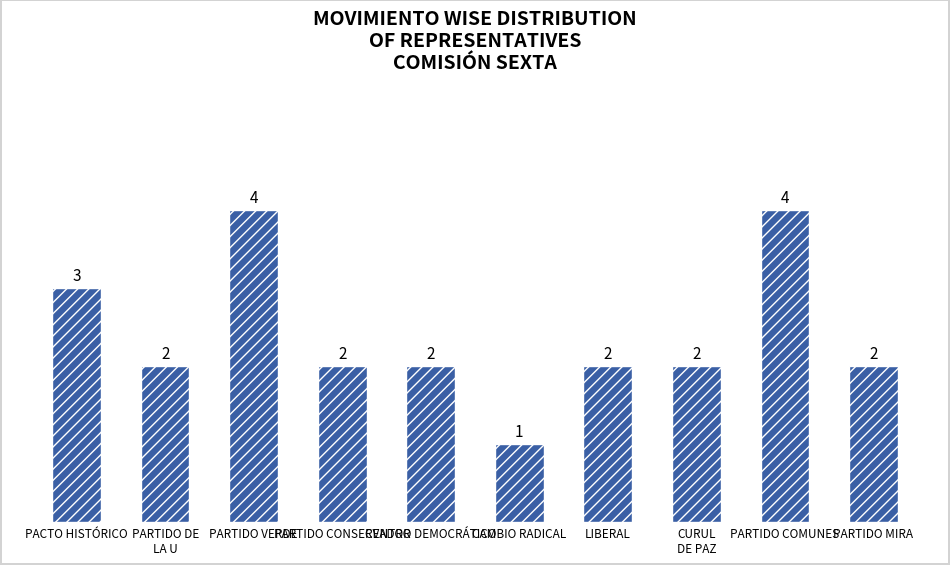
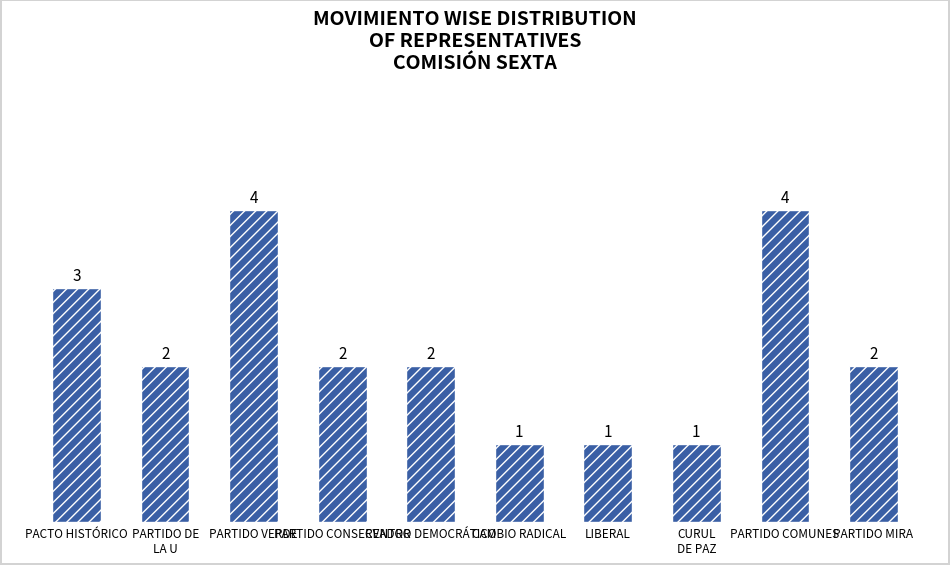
LIBERAL: 2 -> 1
CURUL DE PAZ: 2 -> 1
